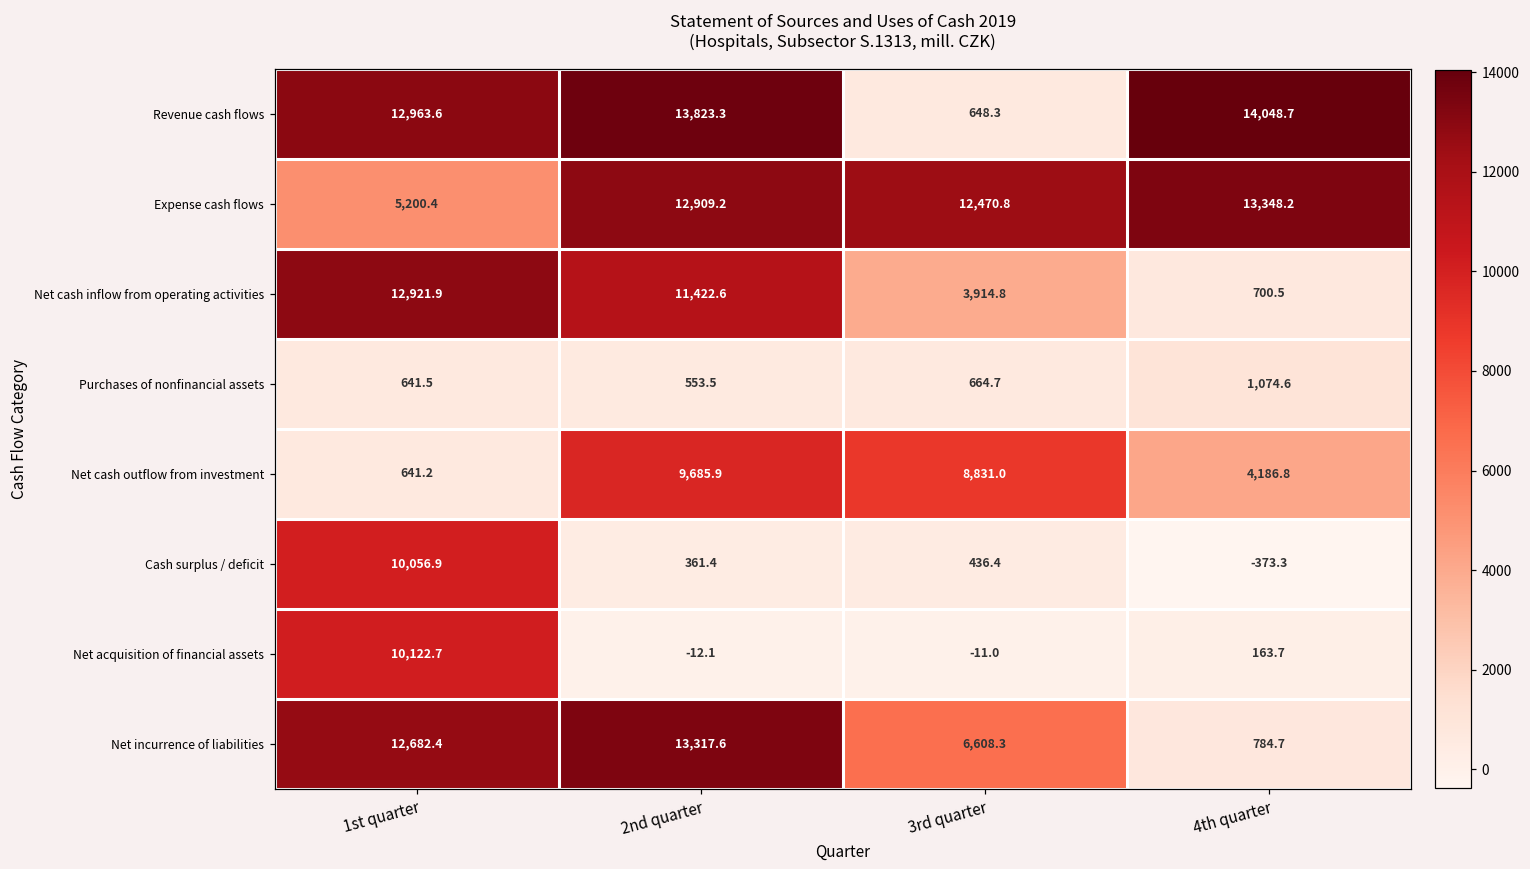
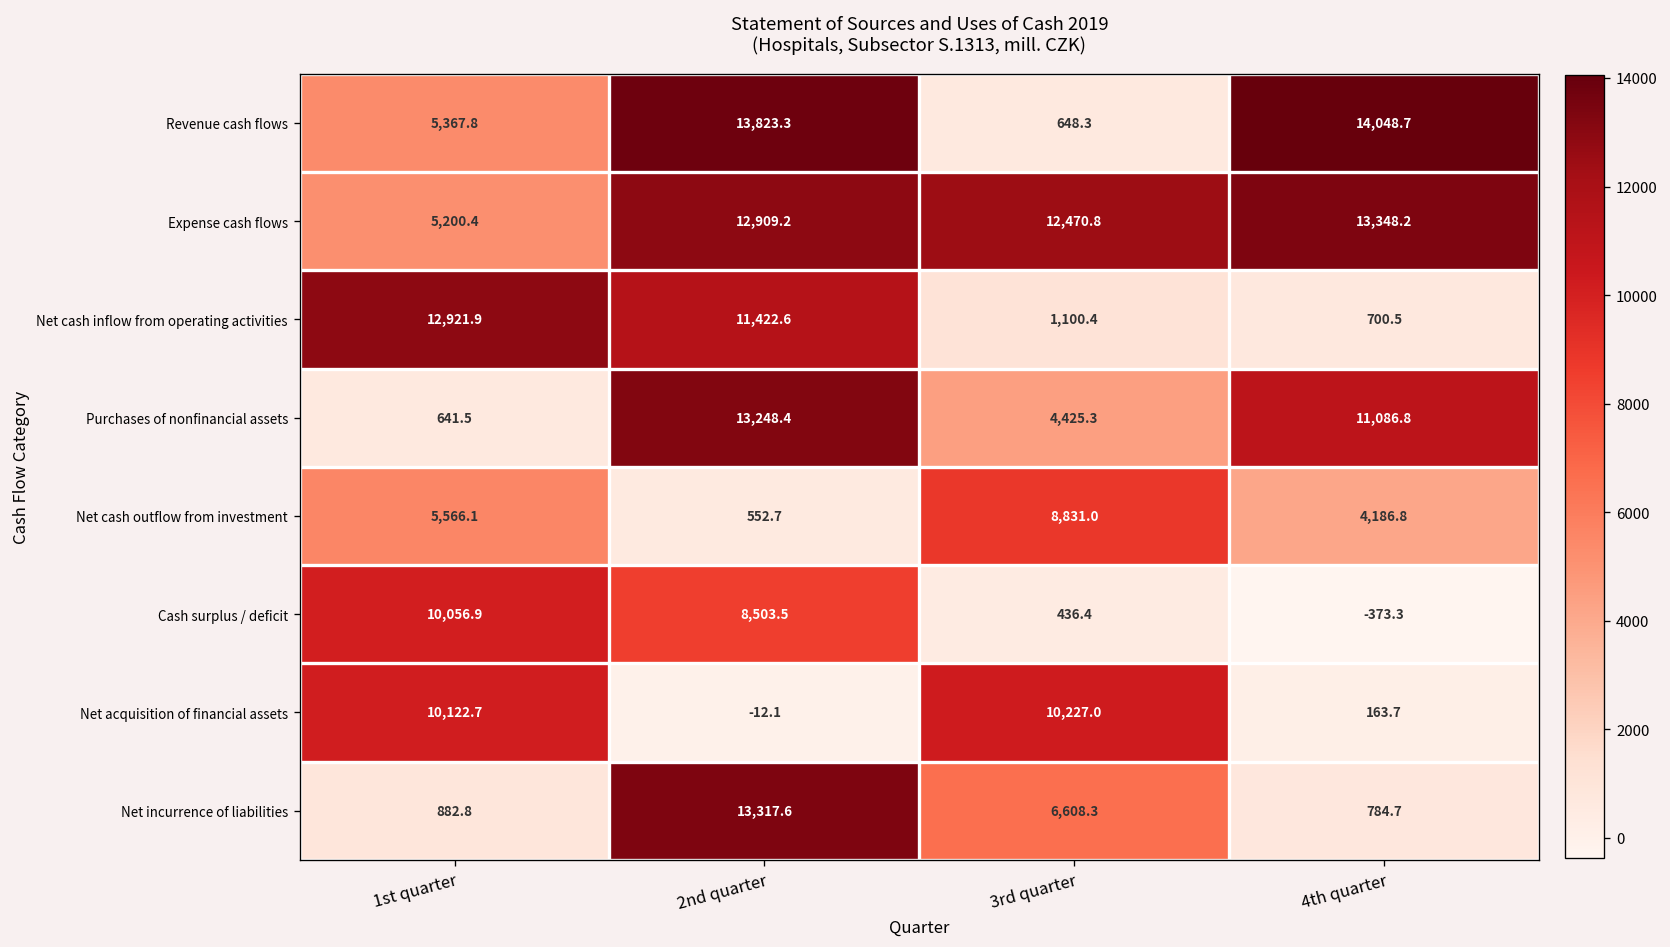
Revenue cash flows, 1st quarter: 12,963.6 -> 5,367.8
Net cash inflow from operating activities, 3rd quarter: 3,914.8 -> 1,100.4
Purchases of nonfinancial assets, 2nd quarter: 553.5 -> 13,248.4
Purchases of nonfinancial assets, 3rd quarter: 664.7 -> 4,425.3
Purchases of nonfinancial assets, 4th quarter: 1,074.6 -> 11,086.8
Net cash outflow from investment, 1st quarter: 641.2 -> 5,566.1
Net cash outflow from investment, 2nd quarter: 9,685.9 -> 552.7
Cash surplus / deficit, 2nd quarter: 361.4 -> 8,503.5
Net acquisition of financial assets, 3rd quarter: -11.0 -> 10,227.0
Net incurrence of liabilities, 1st quarter: 12,682.4 -> 882.8
